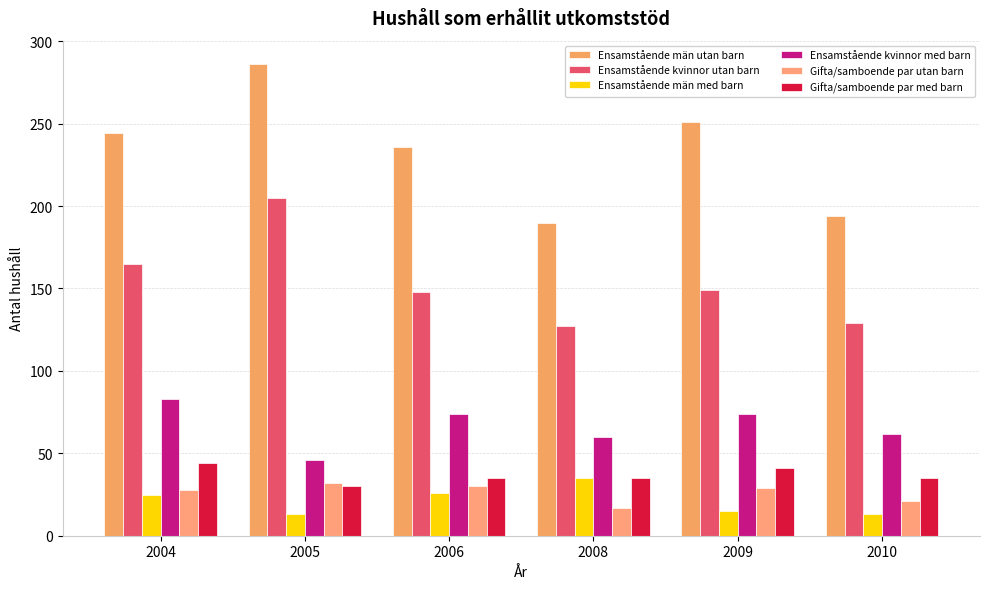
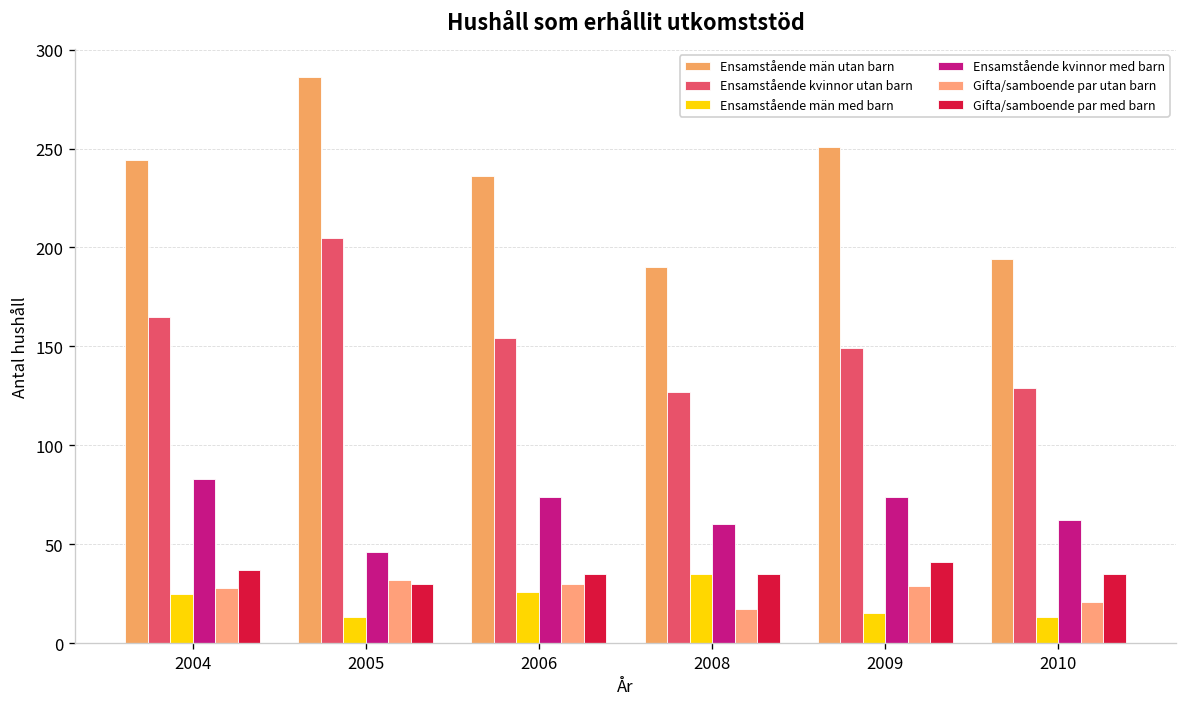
Gifta/samboende par med barn, 2004: 44 -> 37
Ensamstående kvinnor utan barn, 2006: 148 -> 154
